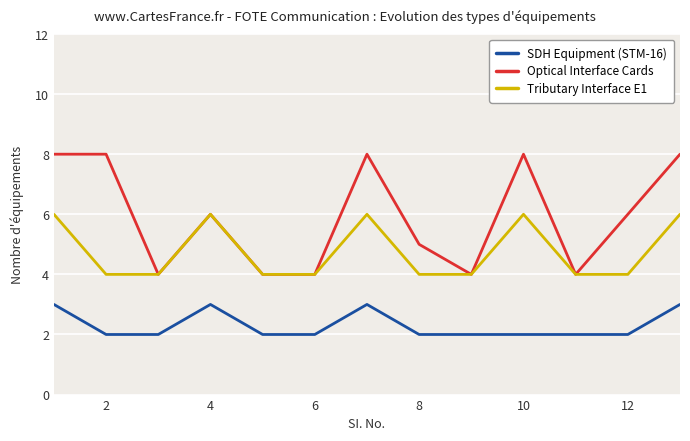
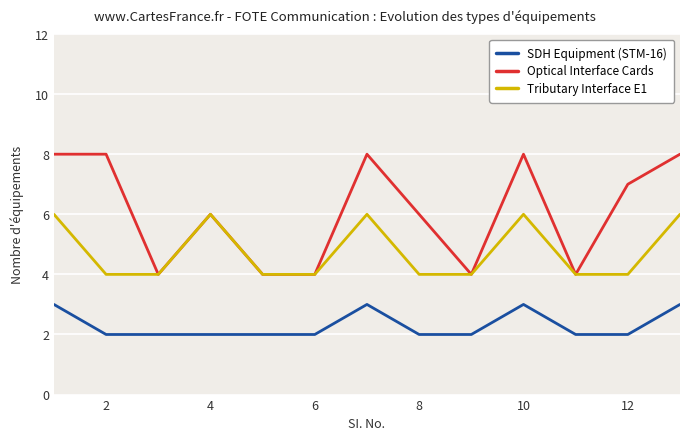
SDH Equipment (STM-16), 4: 3 -> 2
Optical Interface Cards, 8: 5 -> 6
SDH Equipment (STM-16), 10: 2 -> 3
Optical Interface Cards, 12: 6 -> 7
